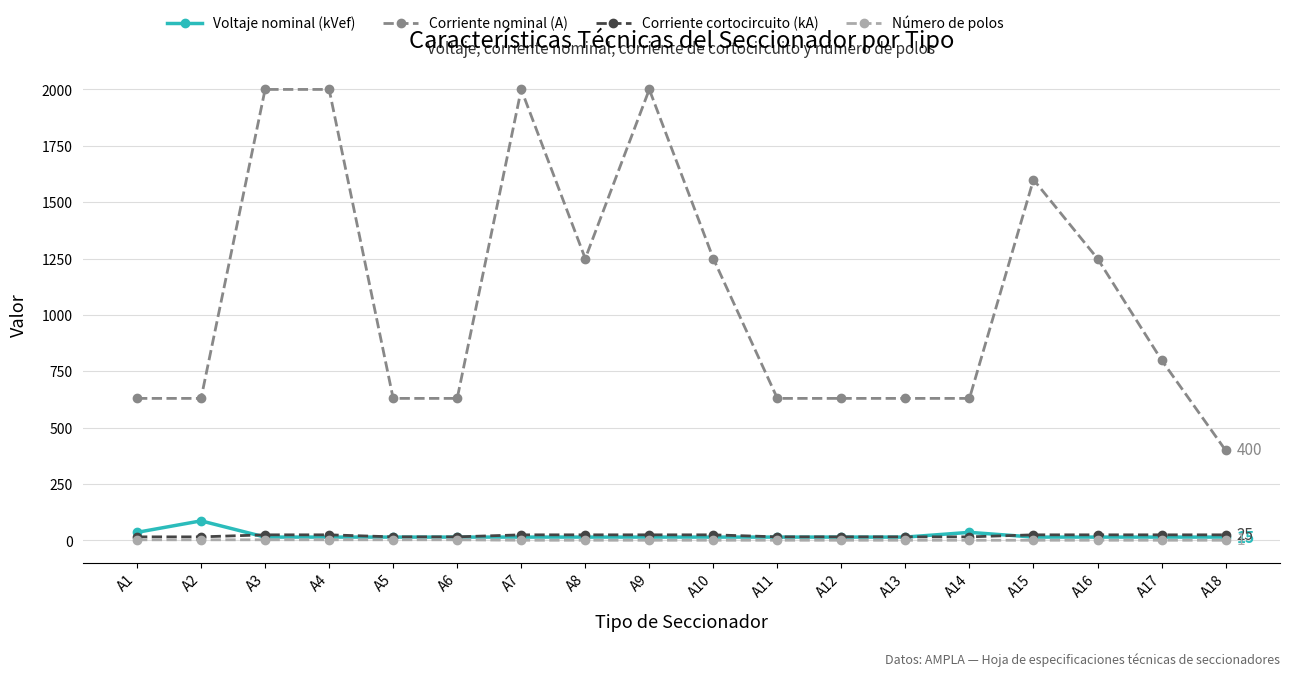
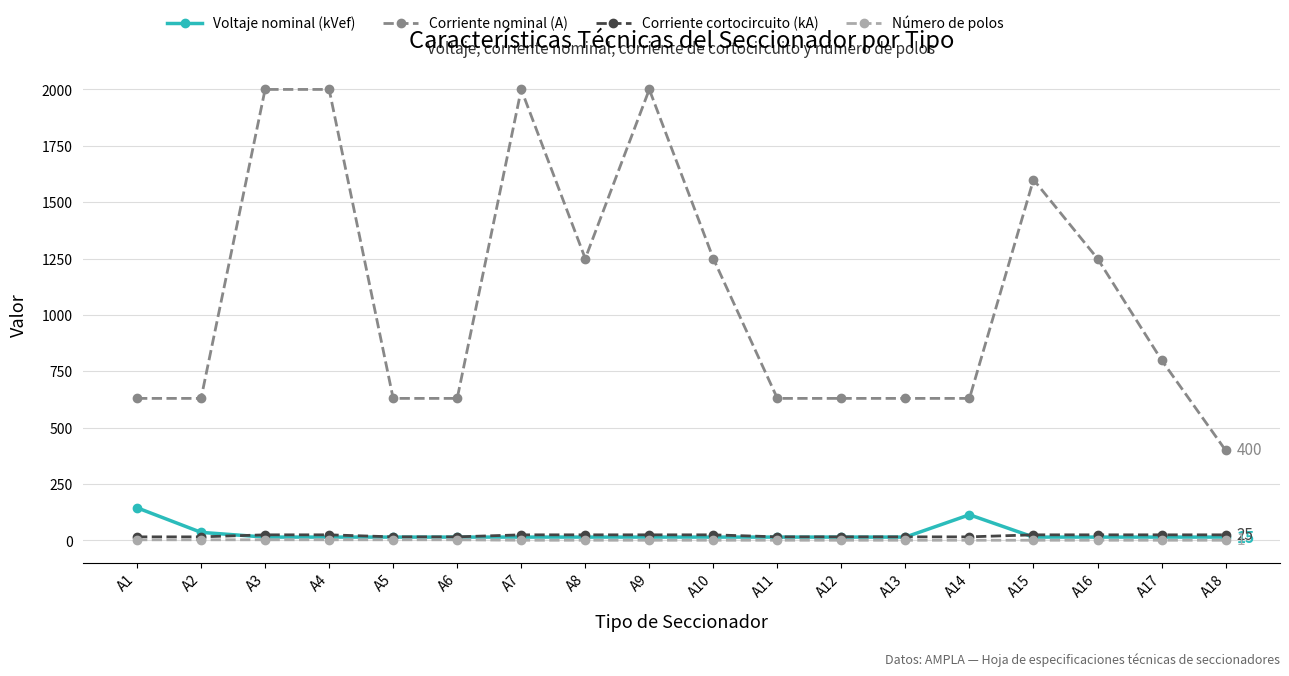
Voltaje nominal (kVef), A1: 40 -> 150
Voltaje nominal (kVef), A2: 90 -> 40
Voltaje nominal (kVef), A14: 40 -> 110
